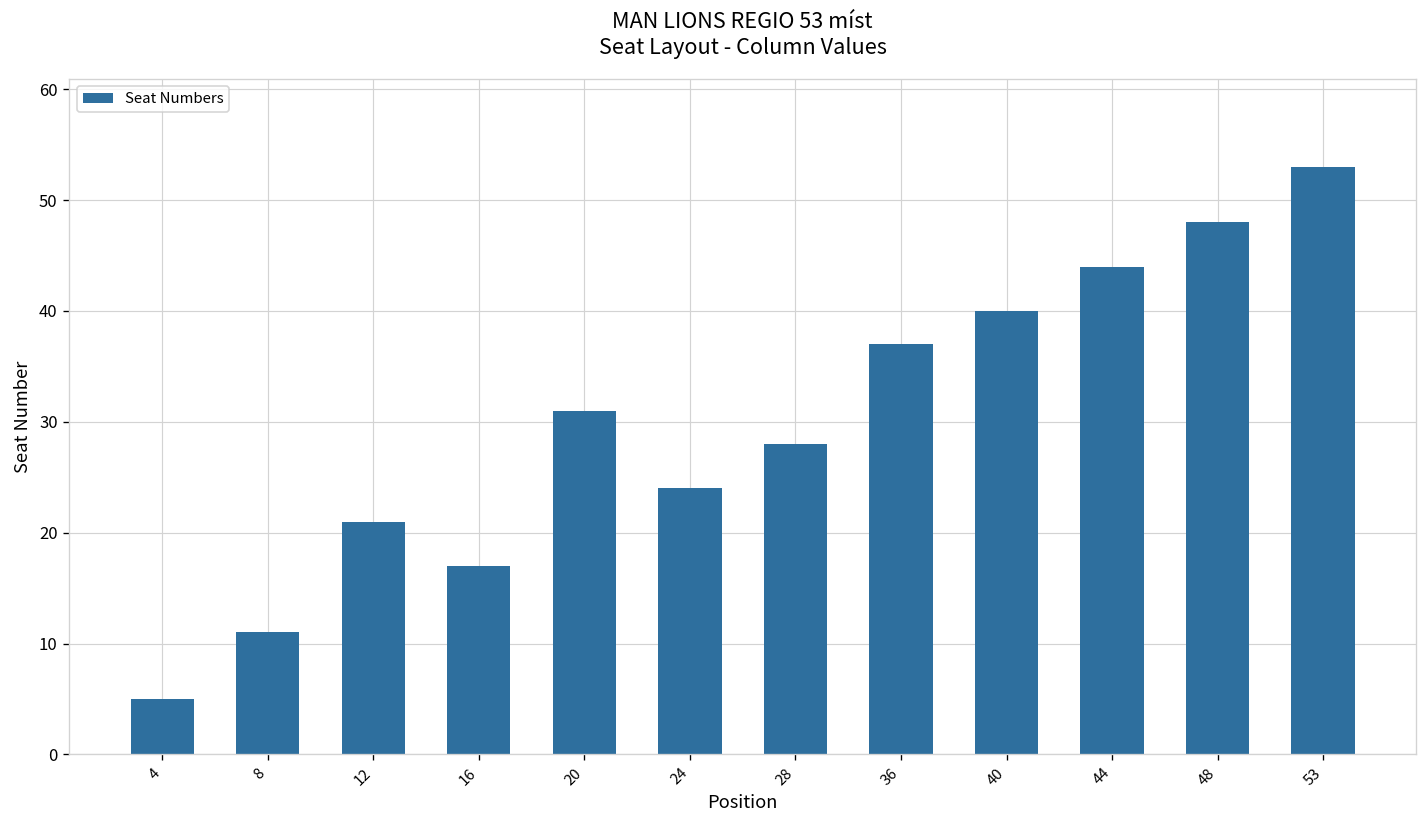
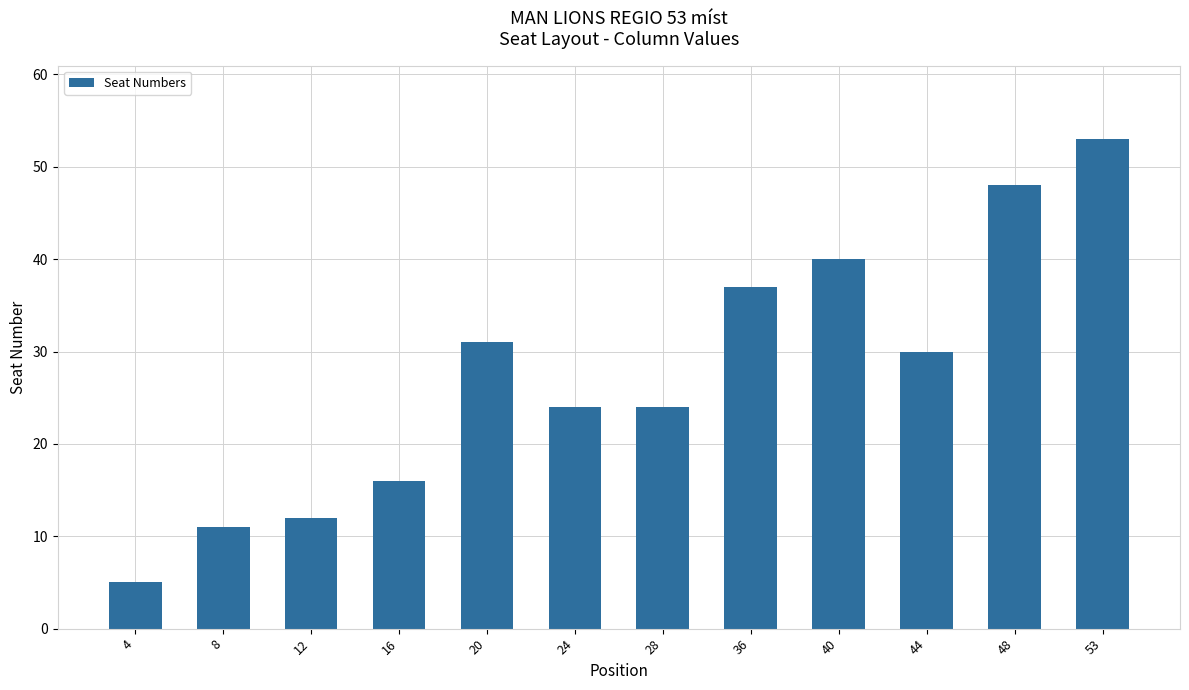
12: 21 -> 12
16: 17 -> 16
28: 28 -> 24
44: 44 -> 30
